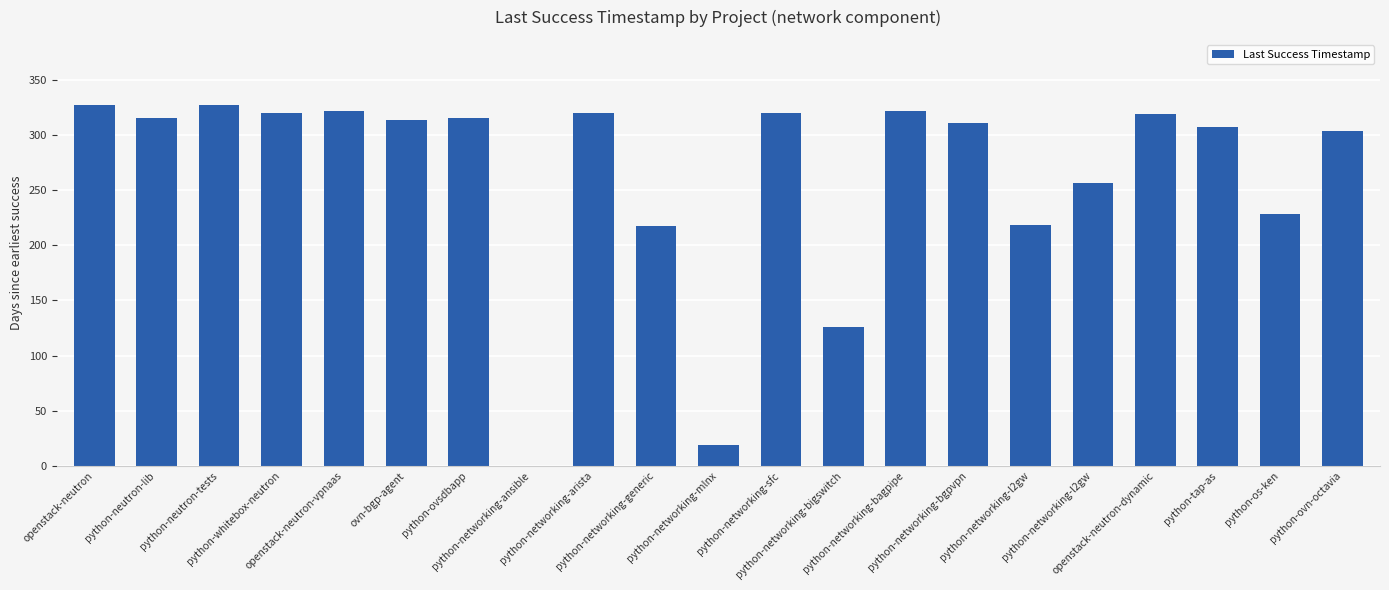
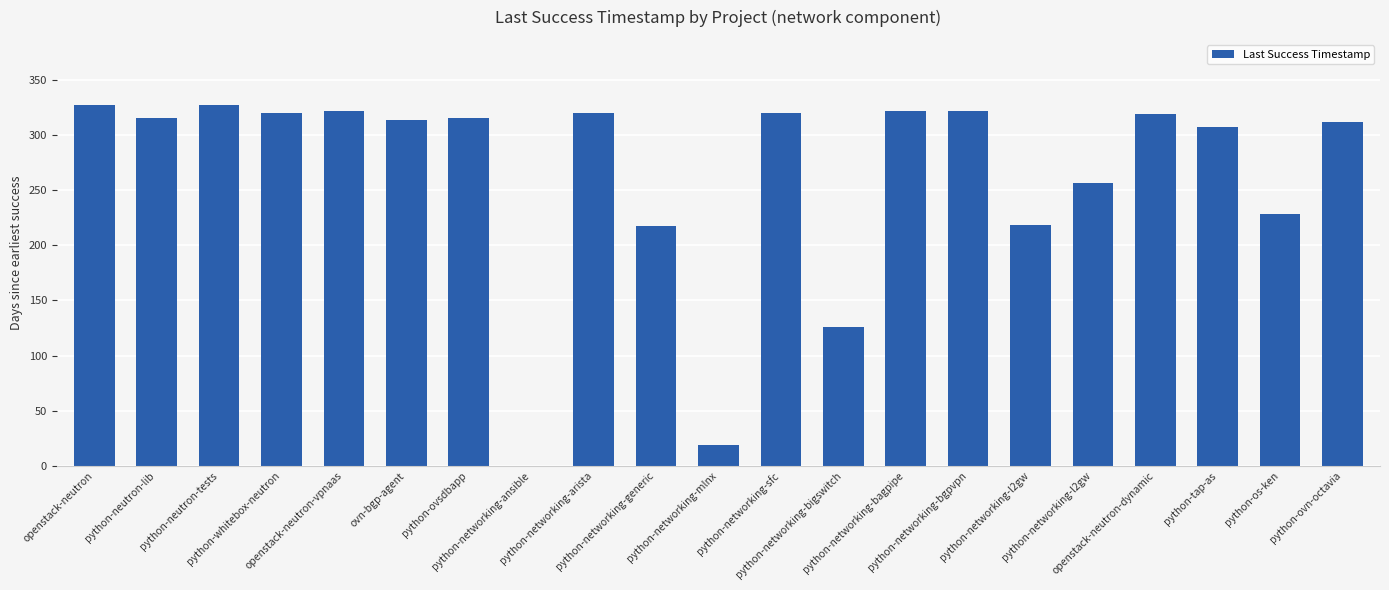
python-networking-bgpvpn: 311 -> 322
python-ovn-octavia: 303 -> 312
